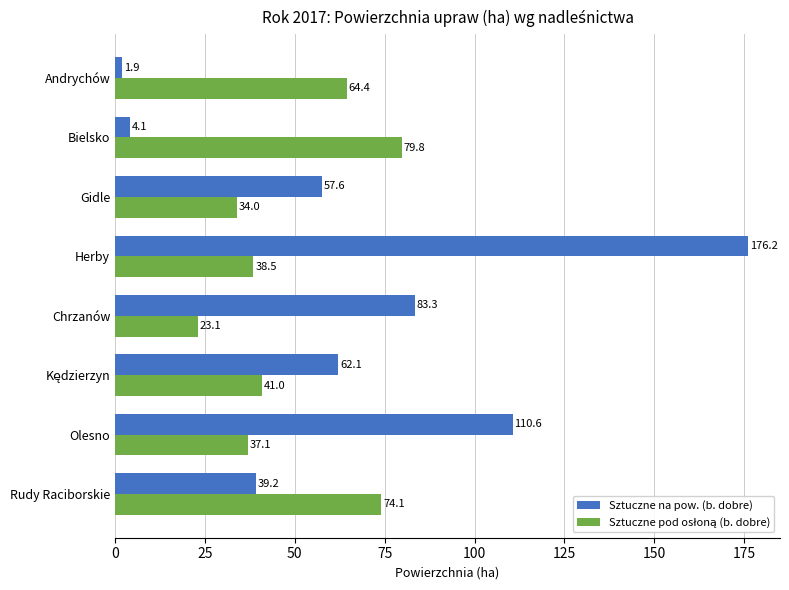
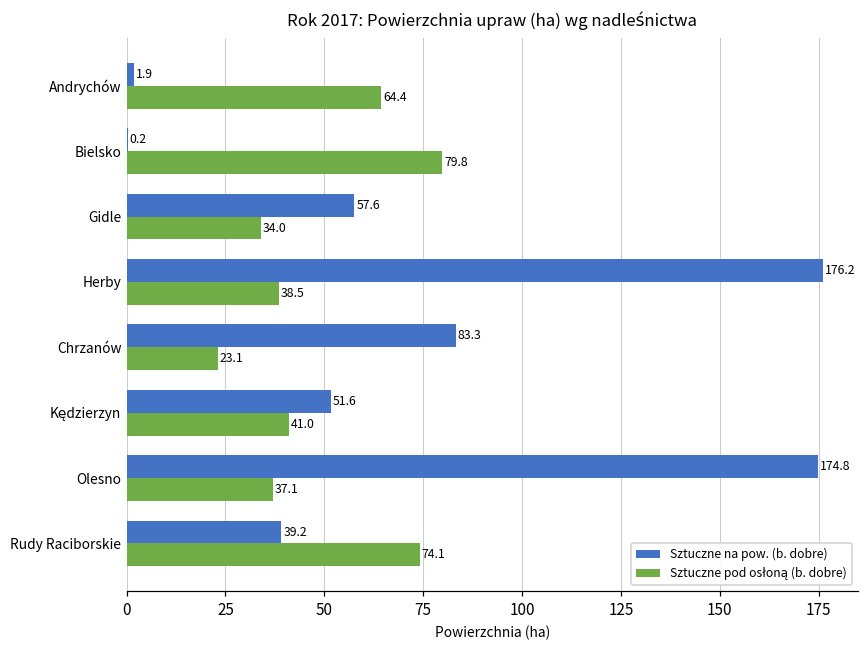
Sztuczne na pow. (b. dobre), Bielsko: 4.1 -> 0.2
Sztuczne na pow. (b. dobre), Kędzierzyn: 62.1 -> 51.6
Sztuczne na pow. (b. dobre), Olesno: 110.6 -> 174.8
